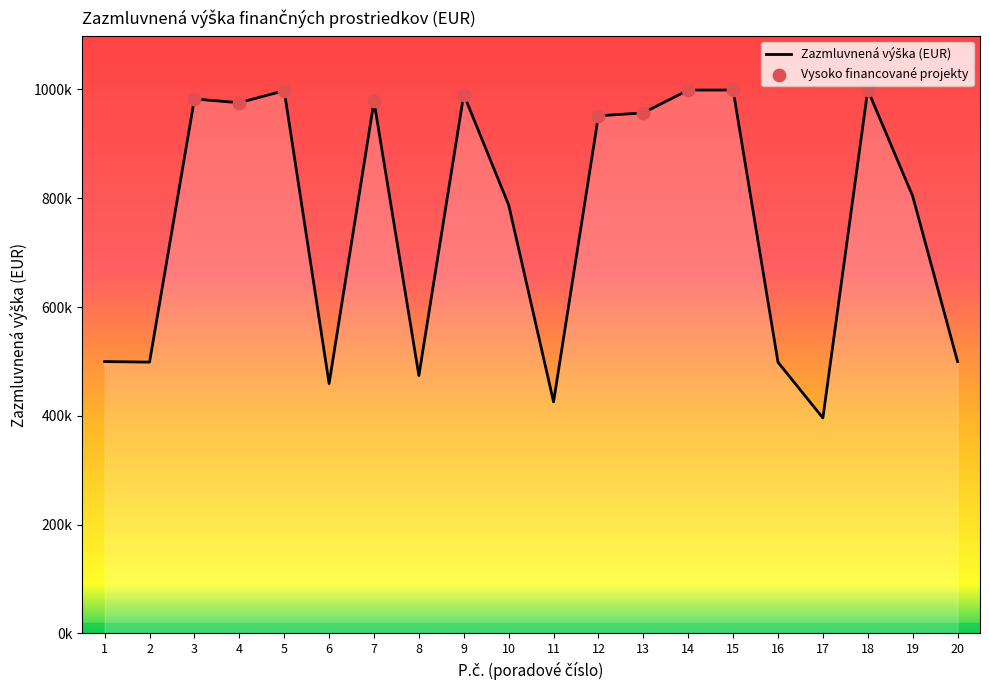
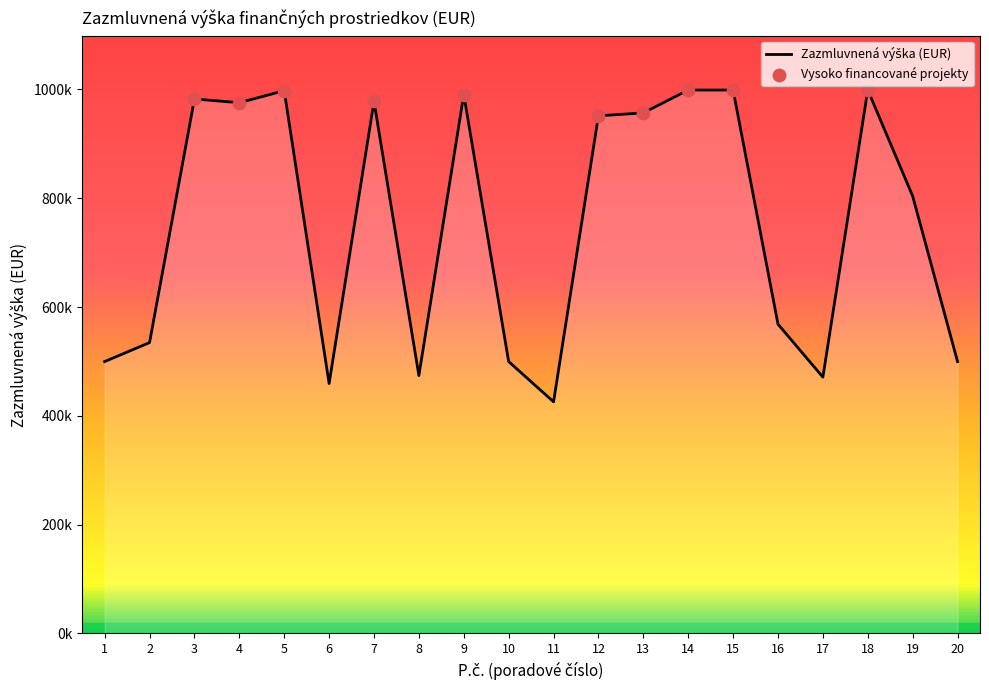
Zazmluvnená výška (EUR), 2: 500000 -> 530000
Zazmluvnená výška (EUR), 10: 790000 -> 500000
Zazmluvnená výška (EUR), 16: 500000 -> 570000
Zazmluvnená výška (EUR), 17: 400000 -> 470000
